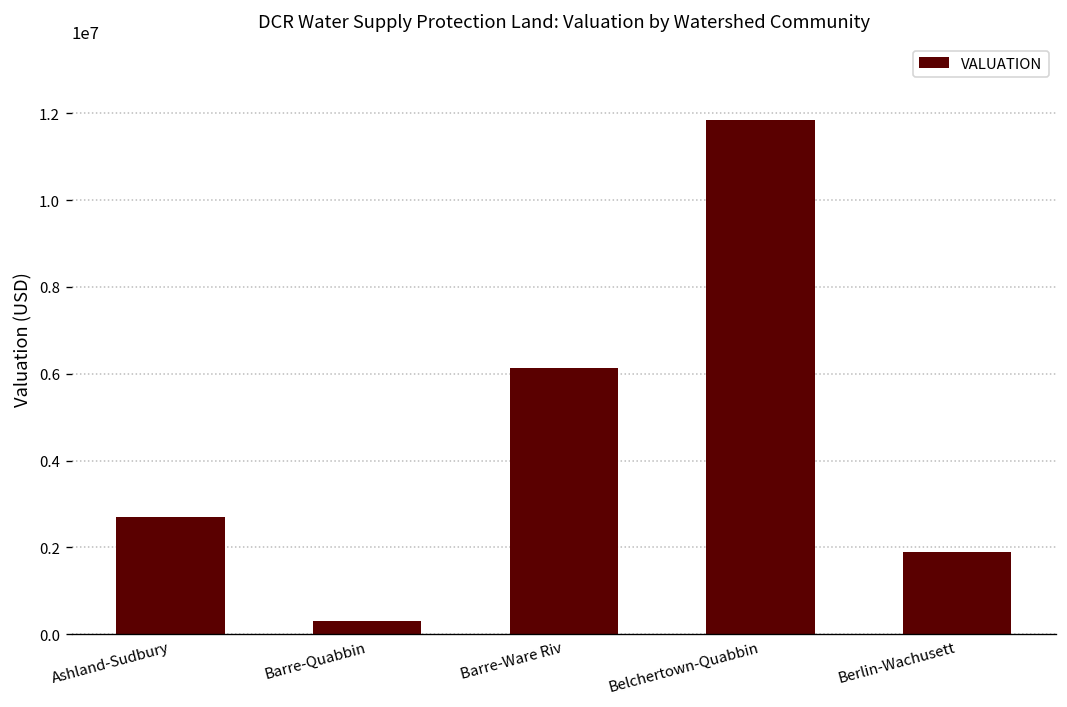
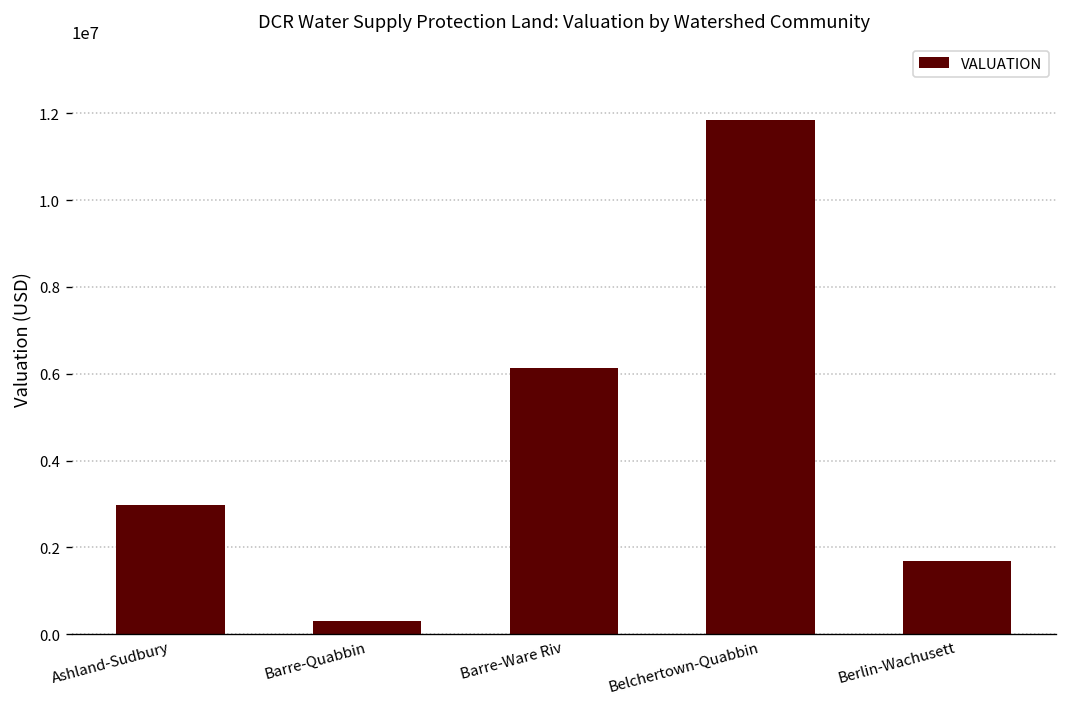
Ashland-Sudbury: 2700000 -> 3000000
Berlin-Wachusett: 1900000 -> 1700000
